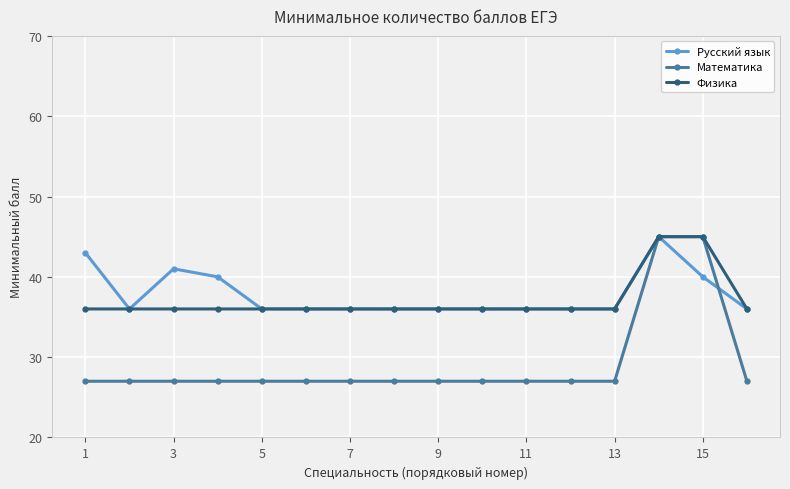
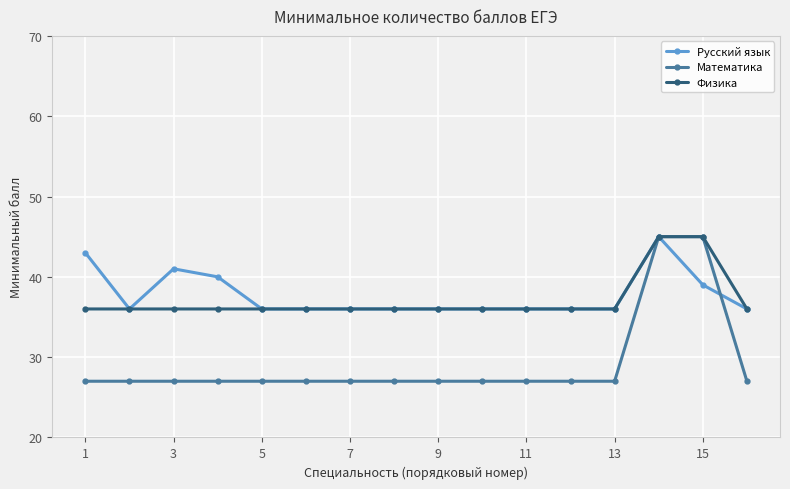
Русский язык, 15: 40 -> 39
